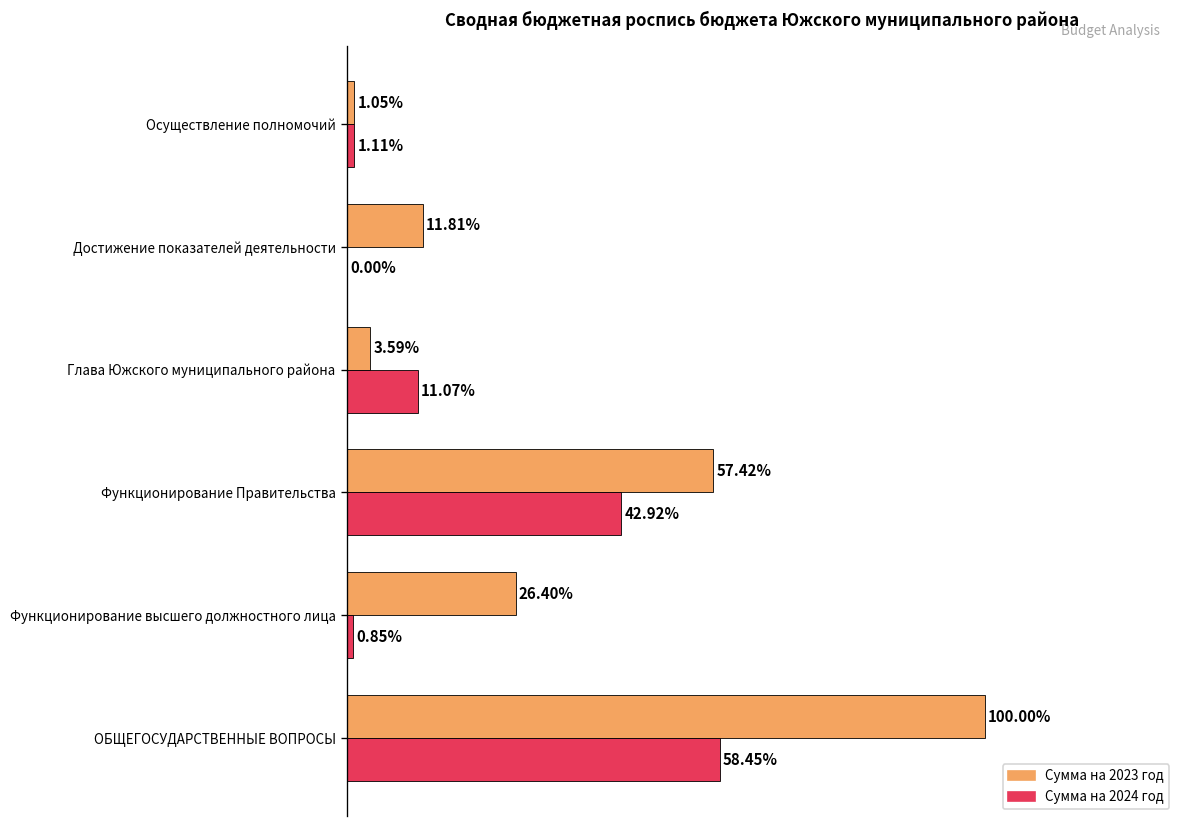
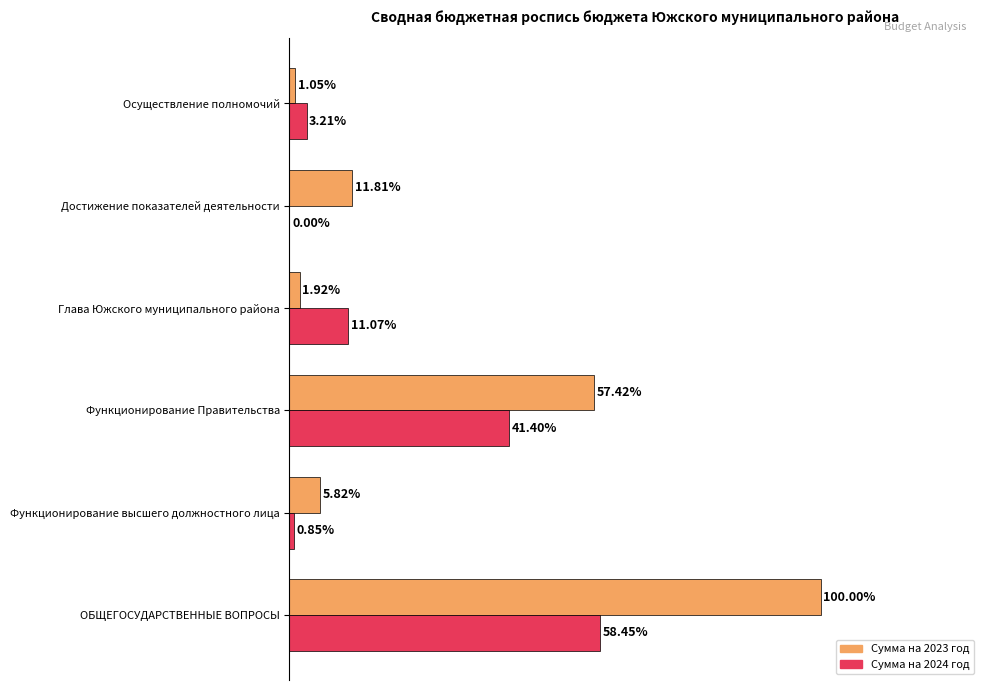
Сумма на 2024 год, Осуществление полномочий: 1.11% -> 3.21%
Сумма на 2023 год, Глава Южского муниципального района: 3.59% -> 1.92%
Сумма на 2024 год, Функционирование Правительства: 42.92% -> 41.40%
Сумма на 2023 год, Функционирование высшего должностного лица: 26.40% -> 5.82%
